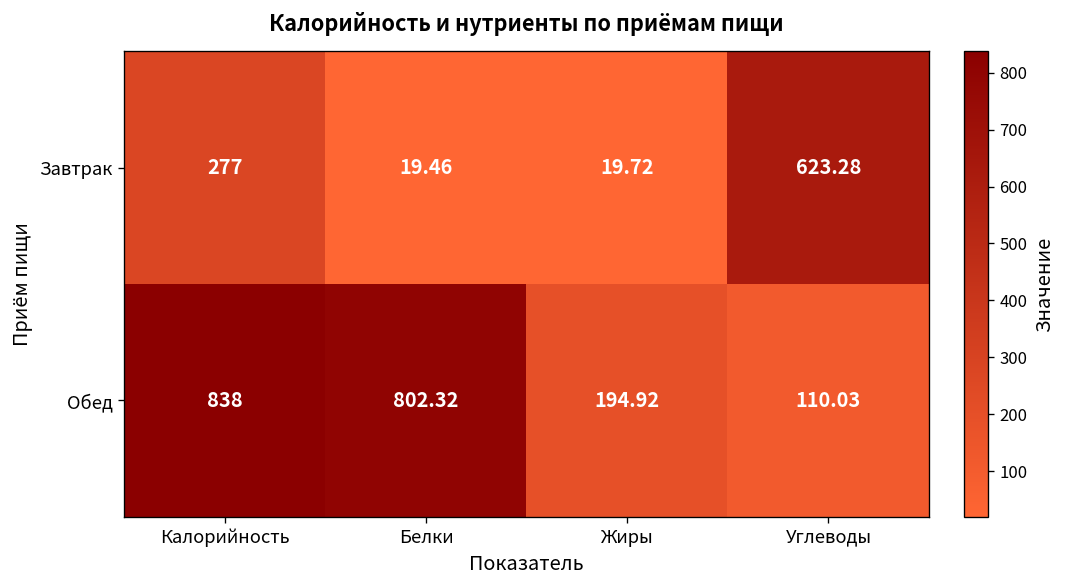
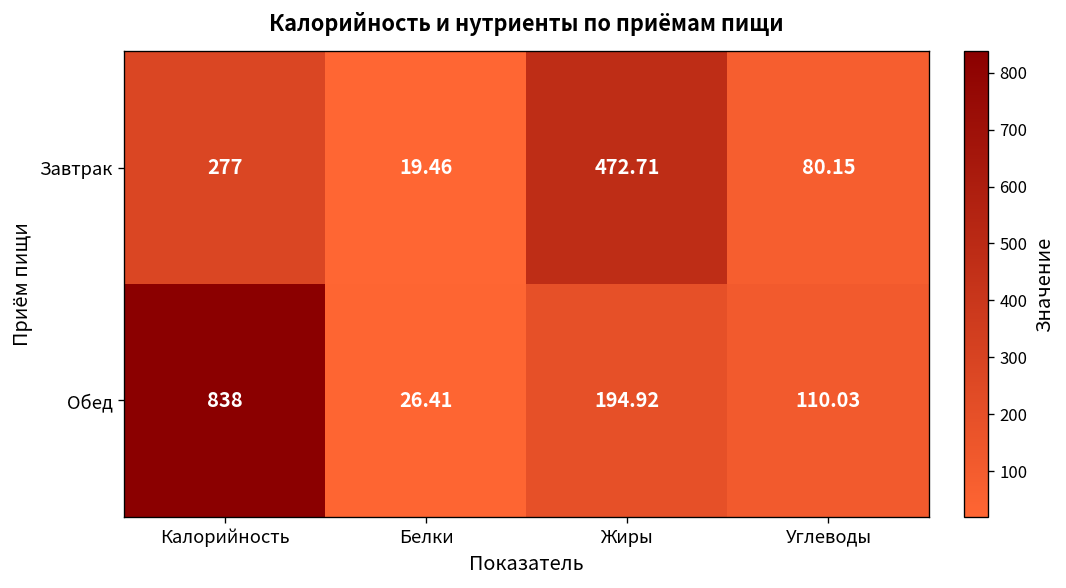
Завтрак, Жиры: 19.72 -> 472.71
Завтрак, Углеводы: 623.28 -> 80.15
Обед, Белки: 802.32 -> 26.41
